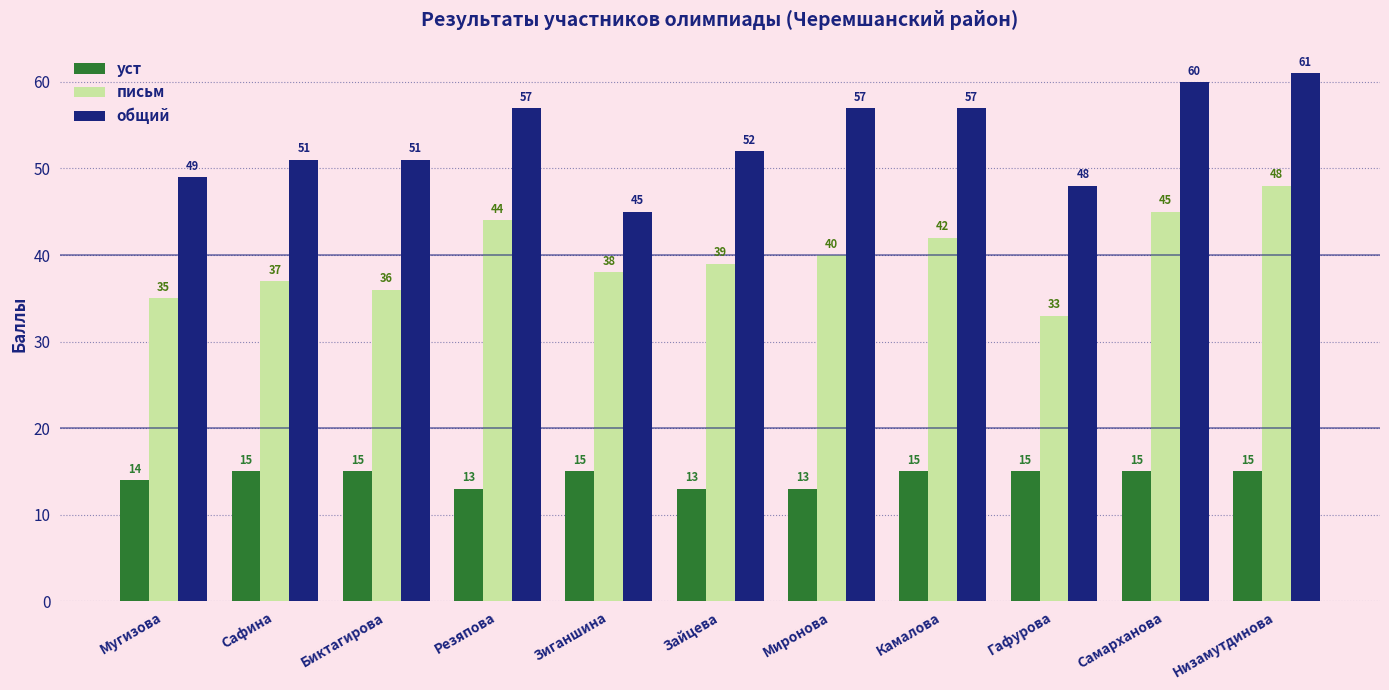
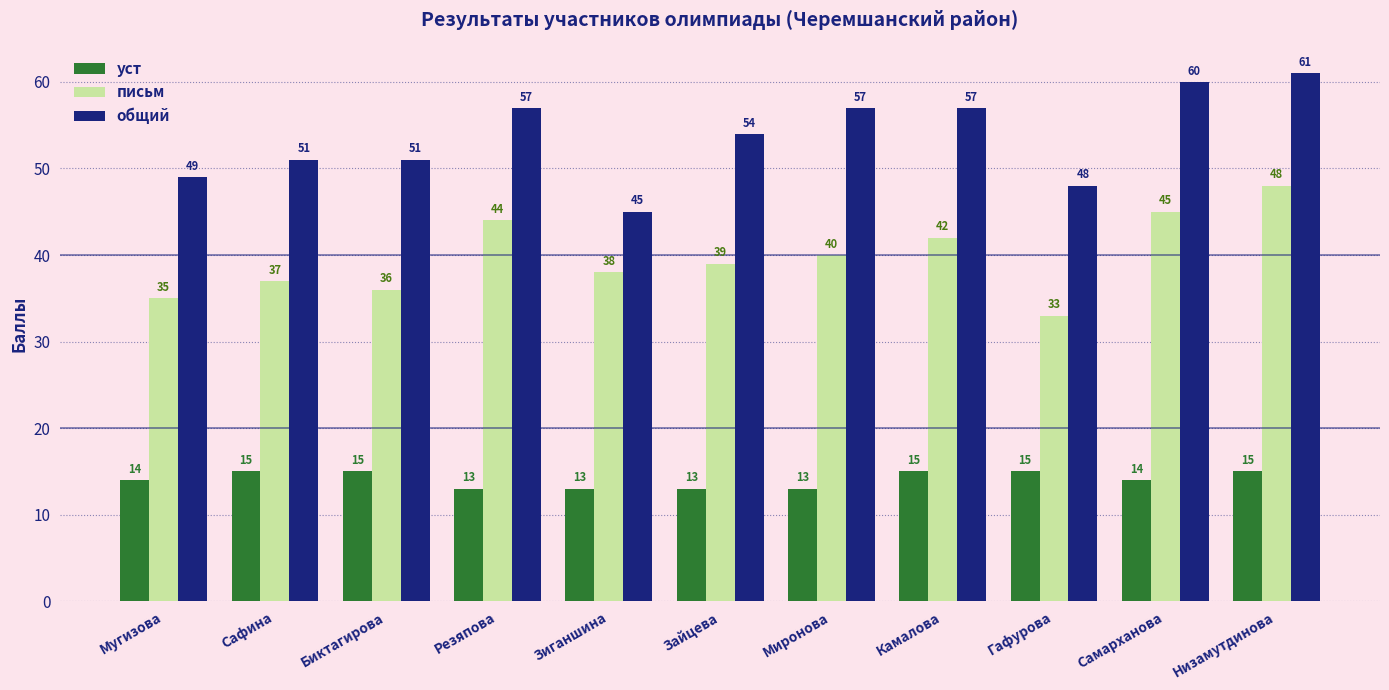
уст, Зиганшина: 15 -> 13
общий, Зайцева: 52 -> 54
уст, Самарханова: 15 -> 14
